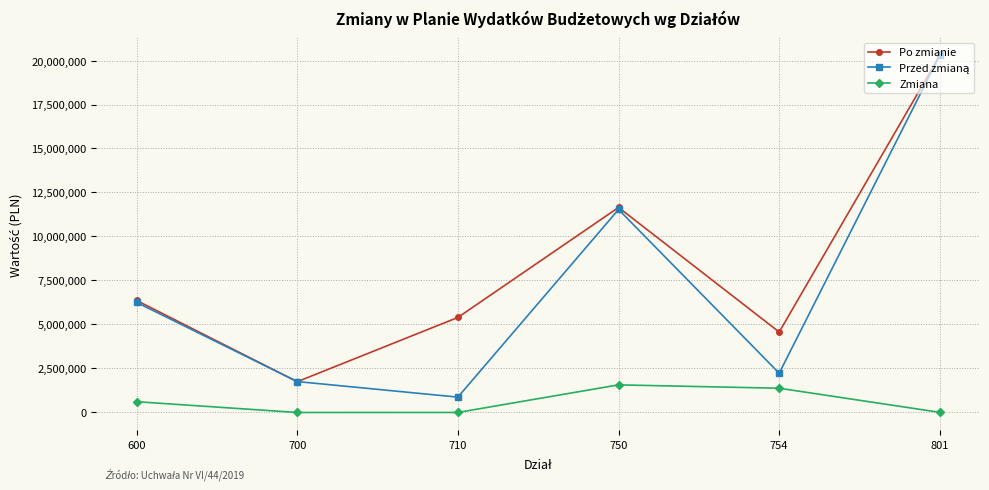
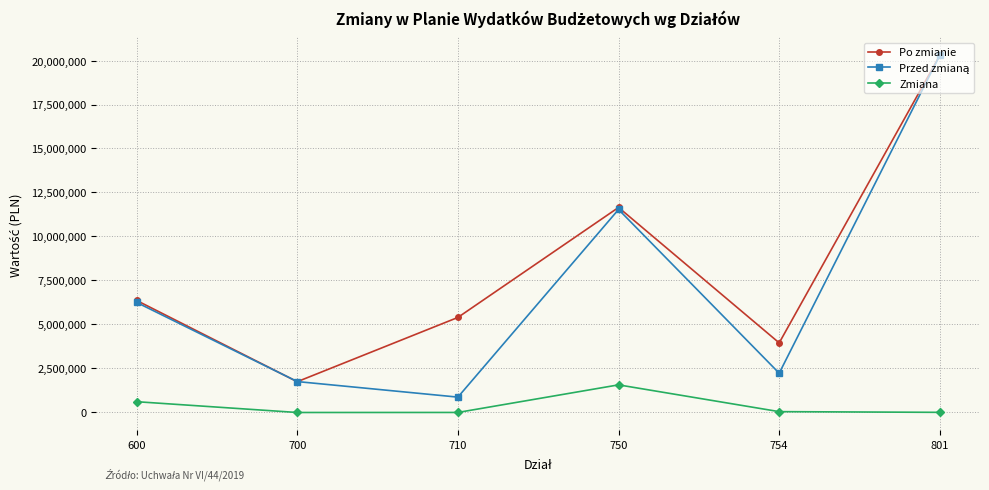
Po zmianie, 754: 4,600,000 -> 3,900,000
Zmiana, 754: 1,400,000 -> 0
